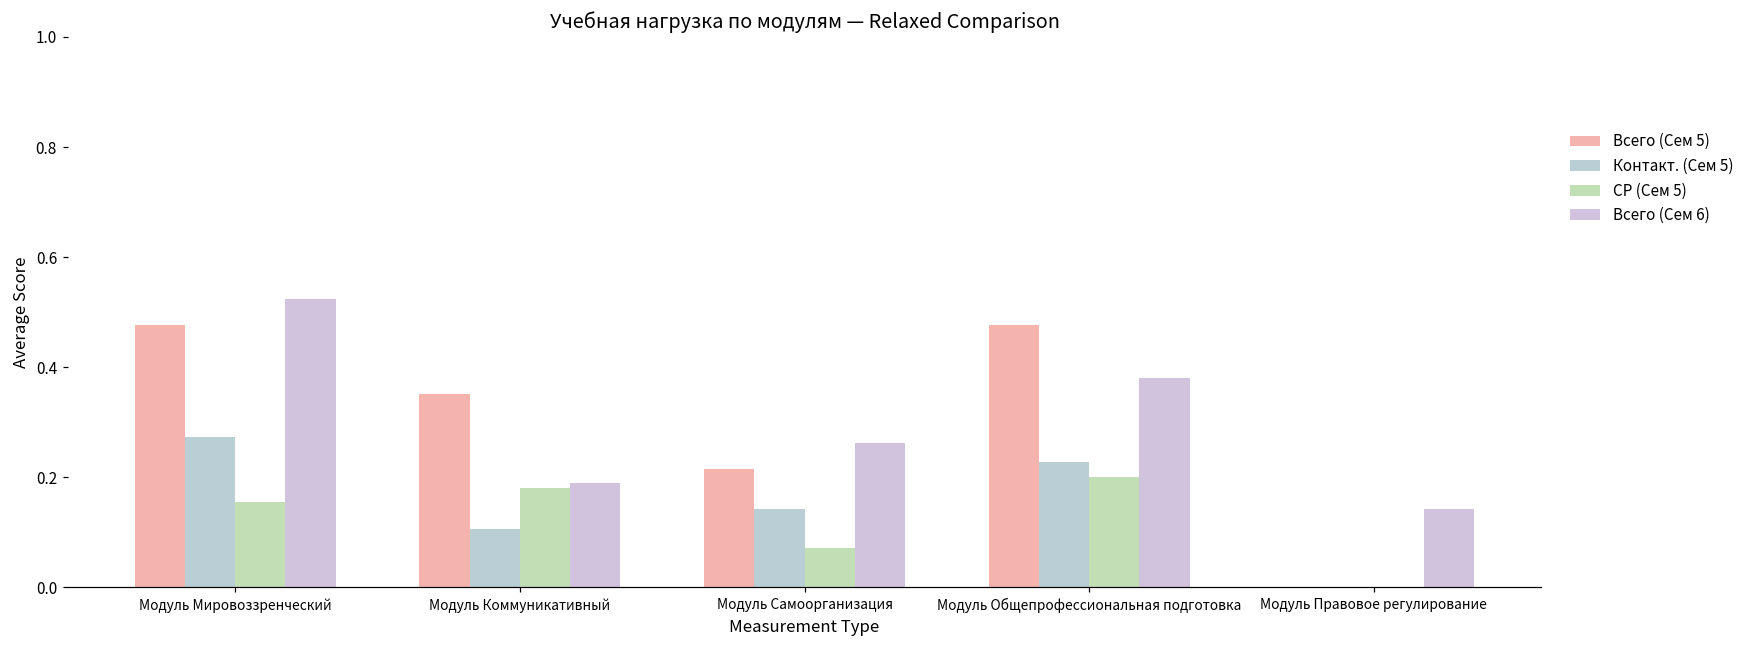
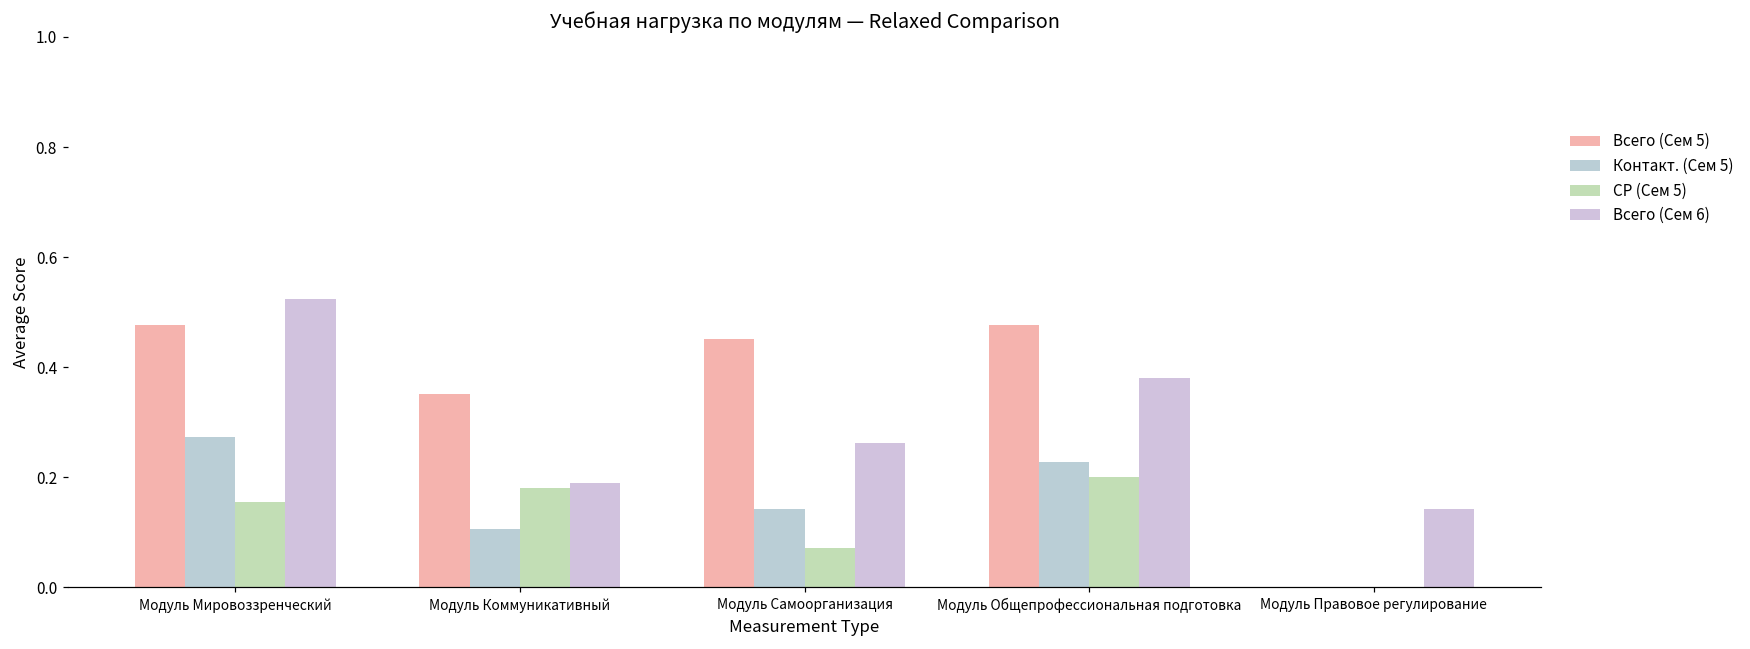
Всего (Сем 5), Модуль Самоорганизация: 0.21 -> 0.45
